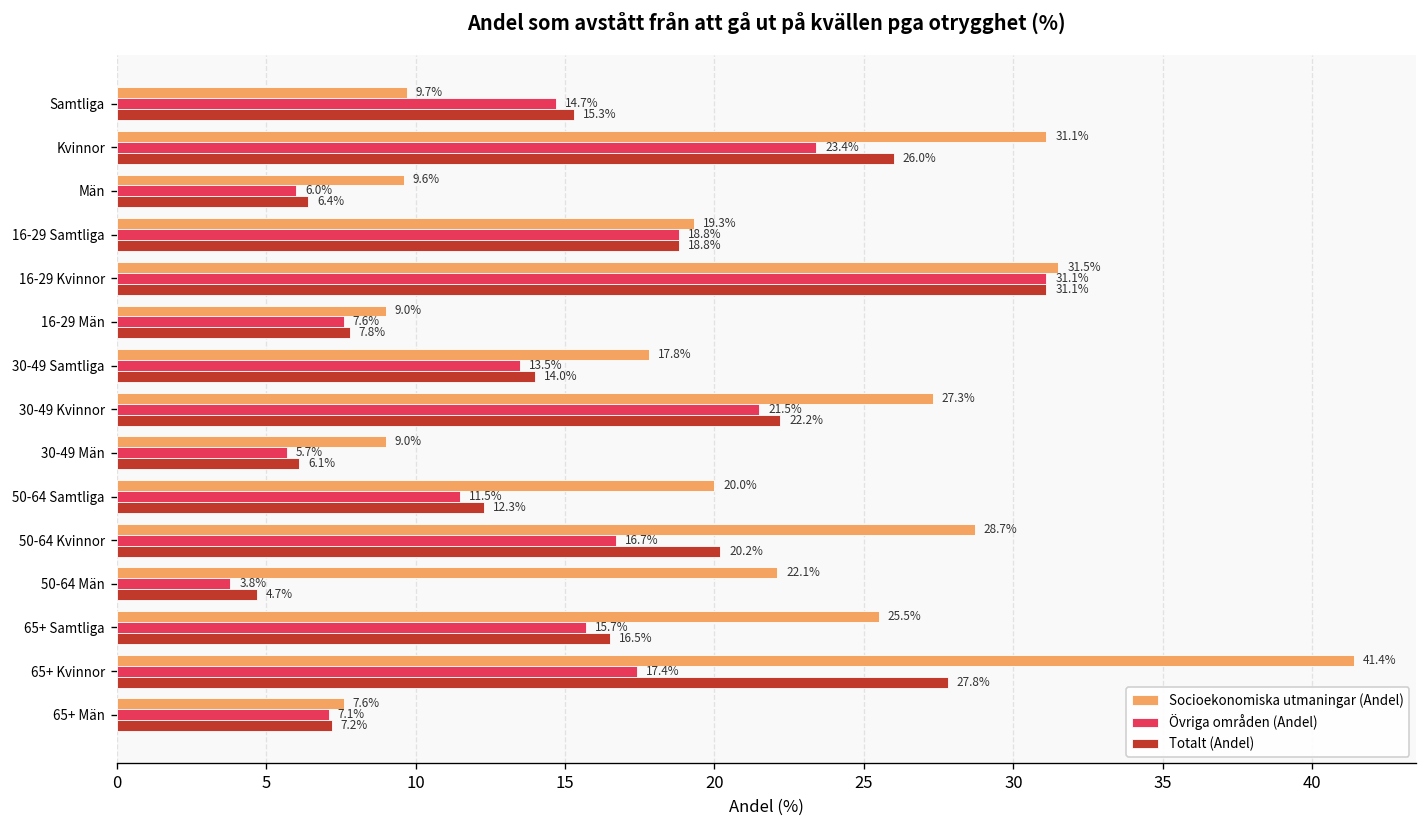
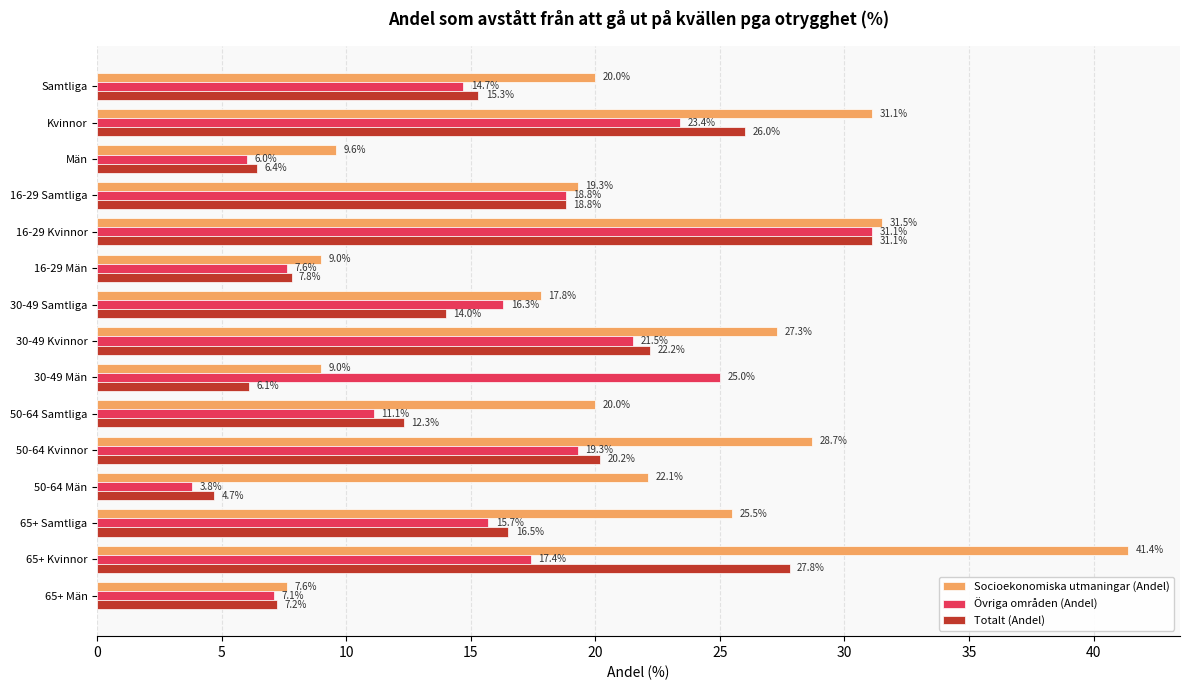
Socioekonomiska utmaningar (Andel), Samtliga: 9.7% -> 20.0%
Övriga områden (Andel), 30-49 Samtliga: 13.5% -> 16.3%
Övriga områden (Andel), 30-49 Män: 5.7% -> 25.0%
Övriga områden (Andel), 50-64 Samtliga: 11.5% -> 11.1%
Övriga områden (Andel), 50-64 Kvinnor: 16.7% -> 19.3%
